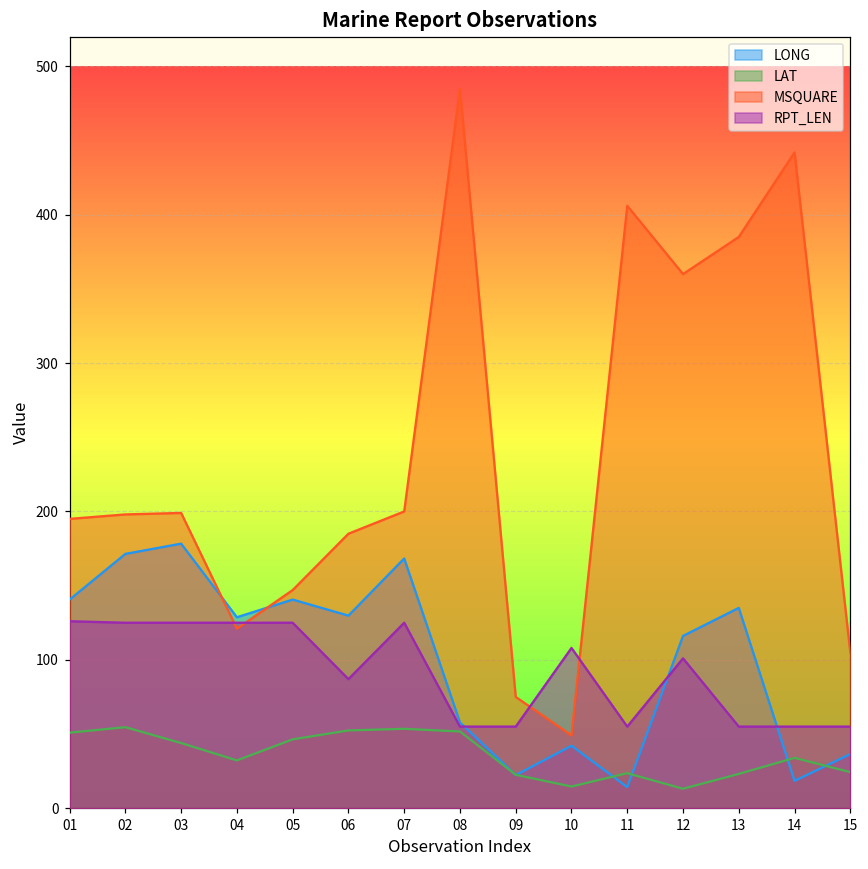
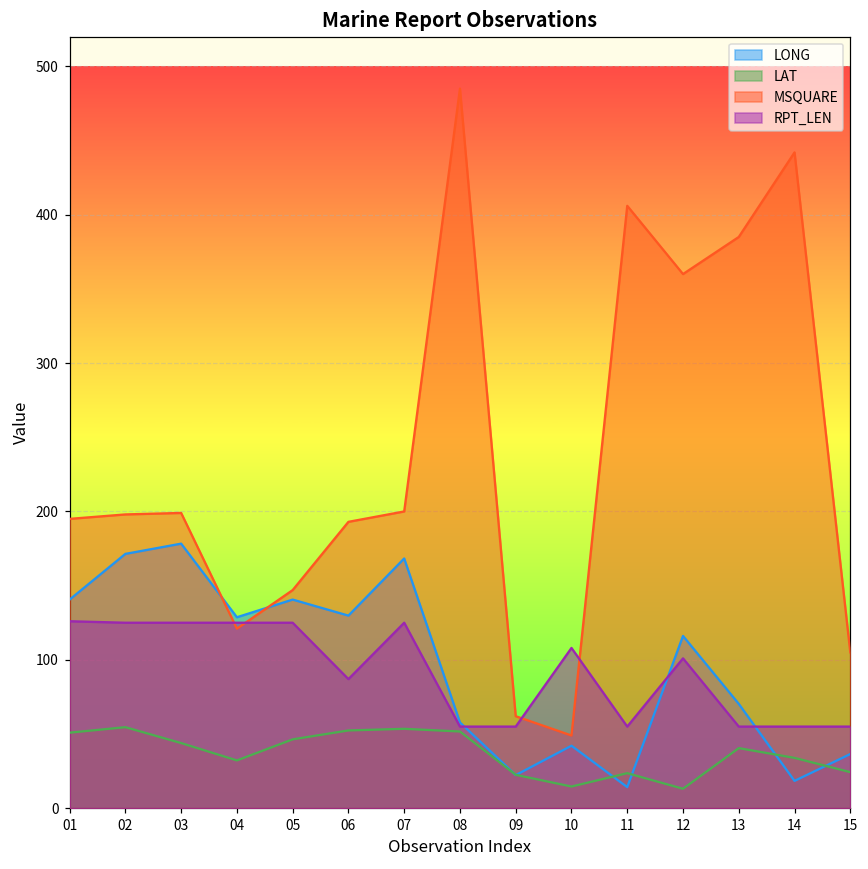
MSQUARE, 06: 185 -> 193
MSQUARE, 09: 75 -> 62
LONG, 13: 135 -> 70
LAT, 13: 23 -> 41
